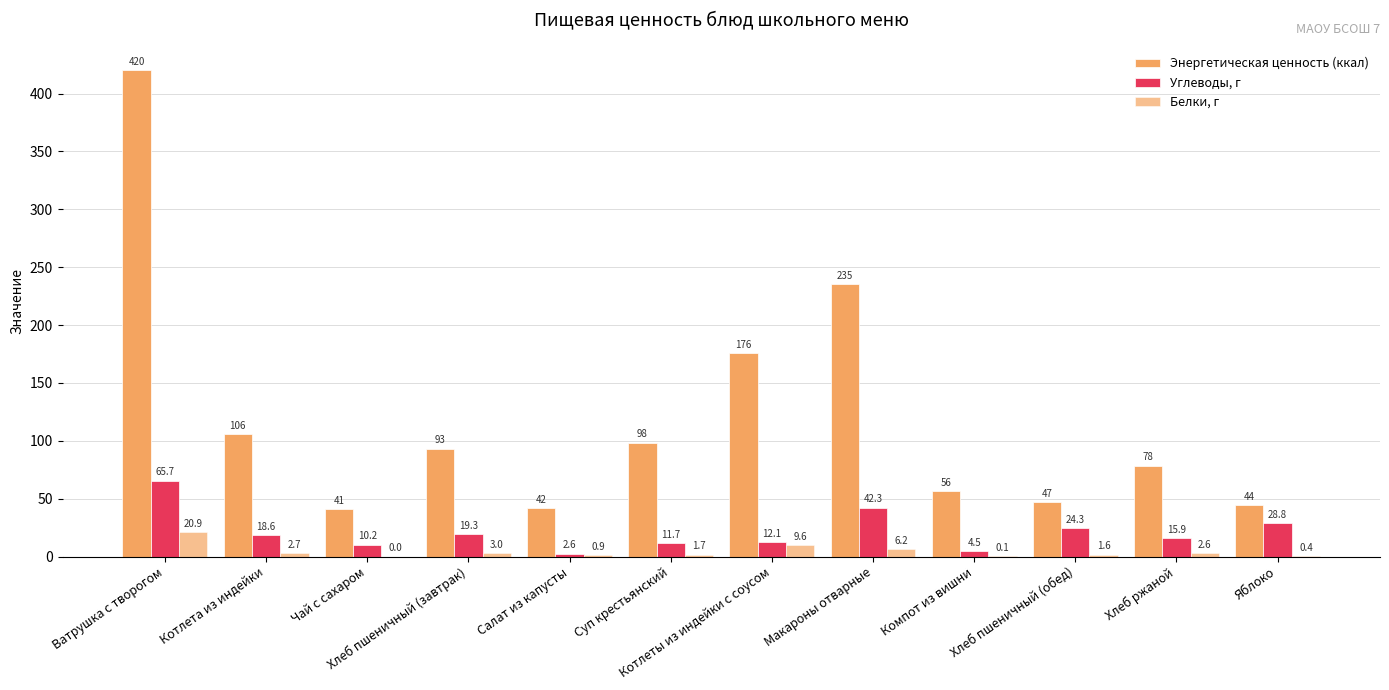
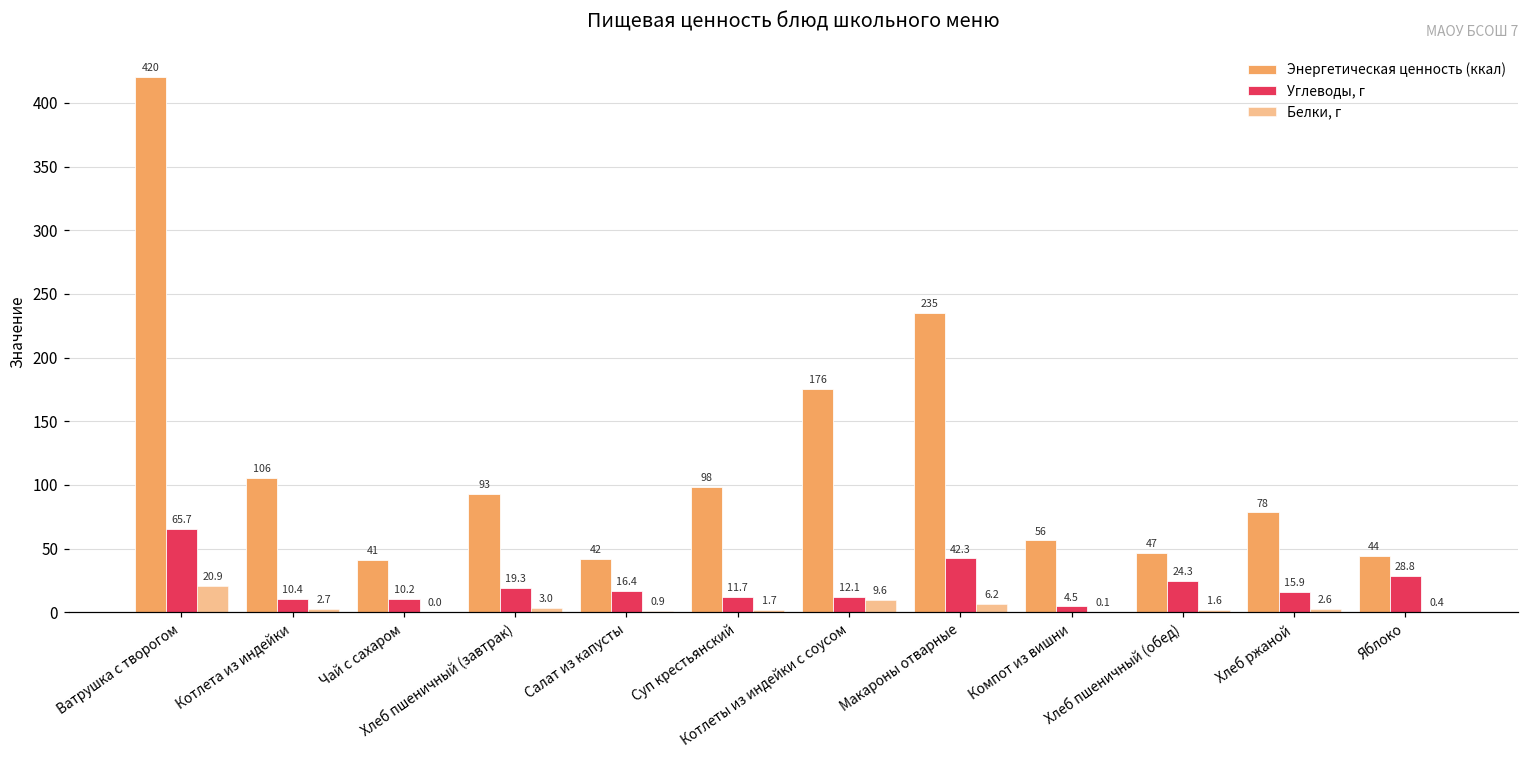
Углеводы, г, Котлета из индейки: 18.6 -> 10.4
Углеводы, г, Салат из капусты: 2.6 -> 16.4
